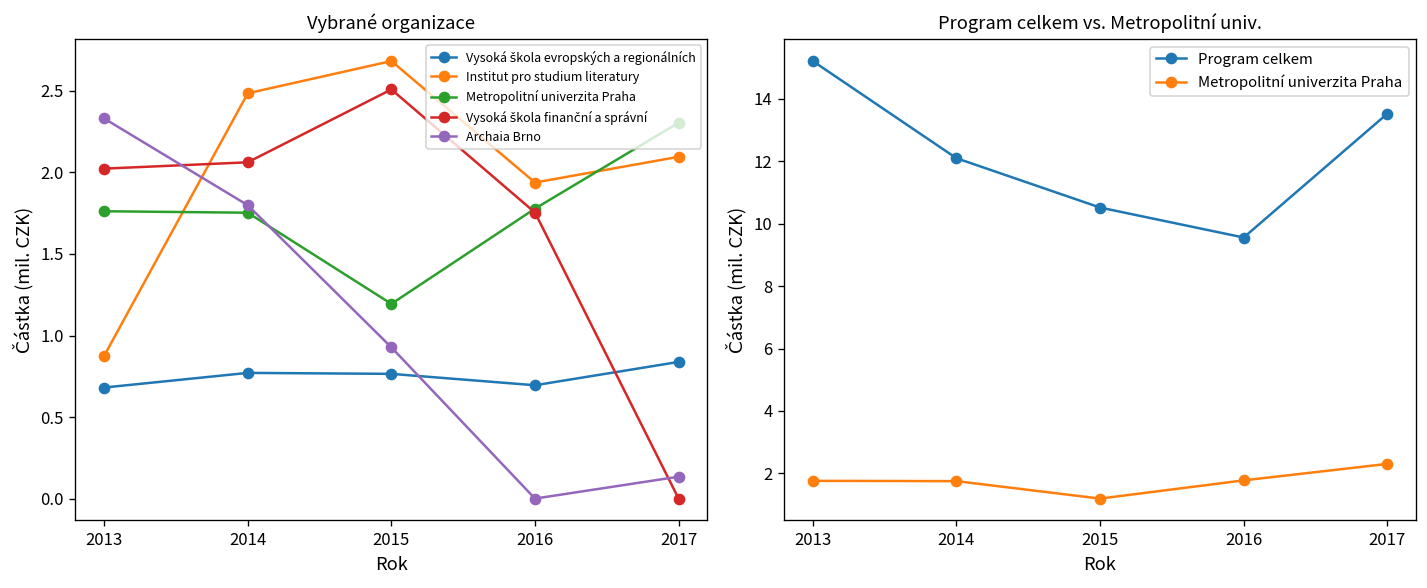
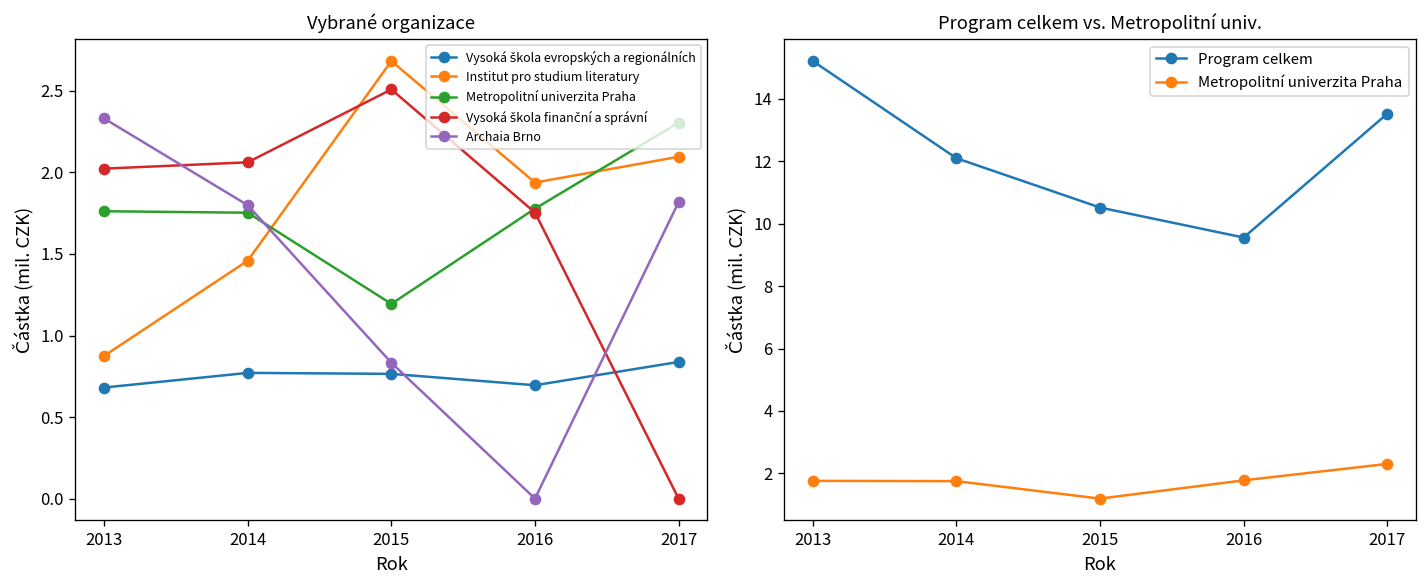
Vybrané organizace, Institut pro studium literatury, 2014: 2.49 -> 1.46
Vybrané organizace, Archaia Brno, 2015: 0.93 -> 0.83
Vybrané organizace, Archaia Brno, 2017: 0.13 -> 1.82
